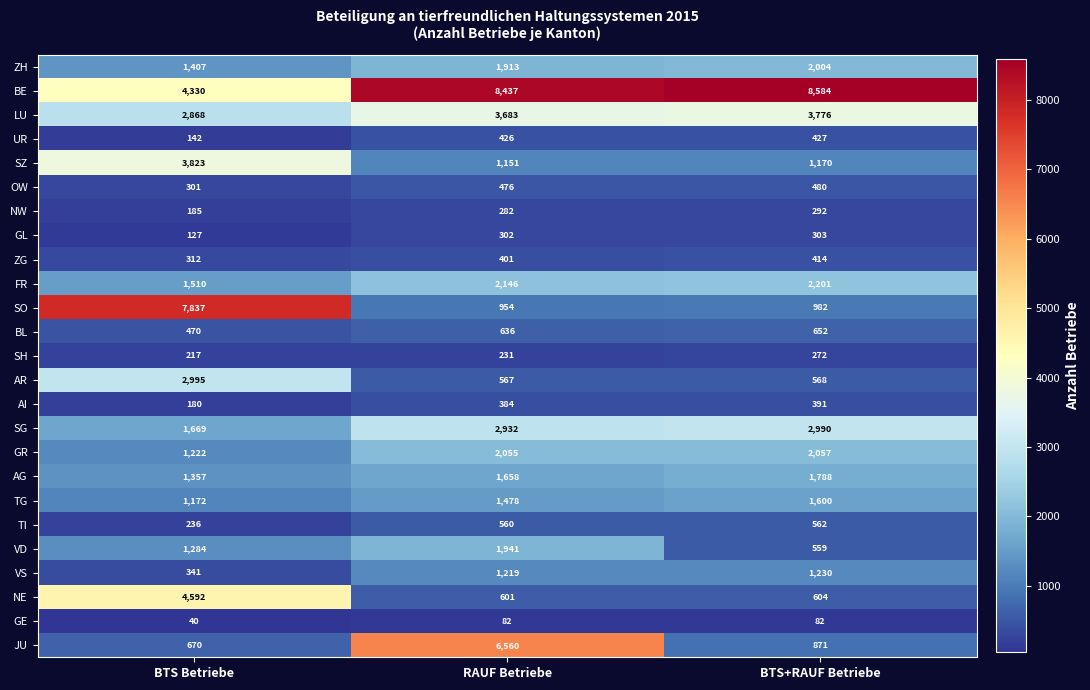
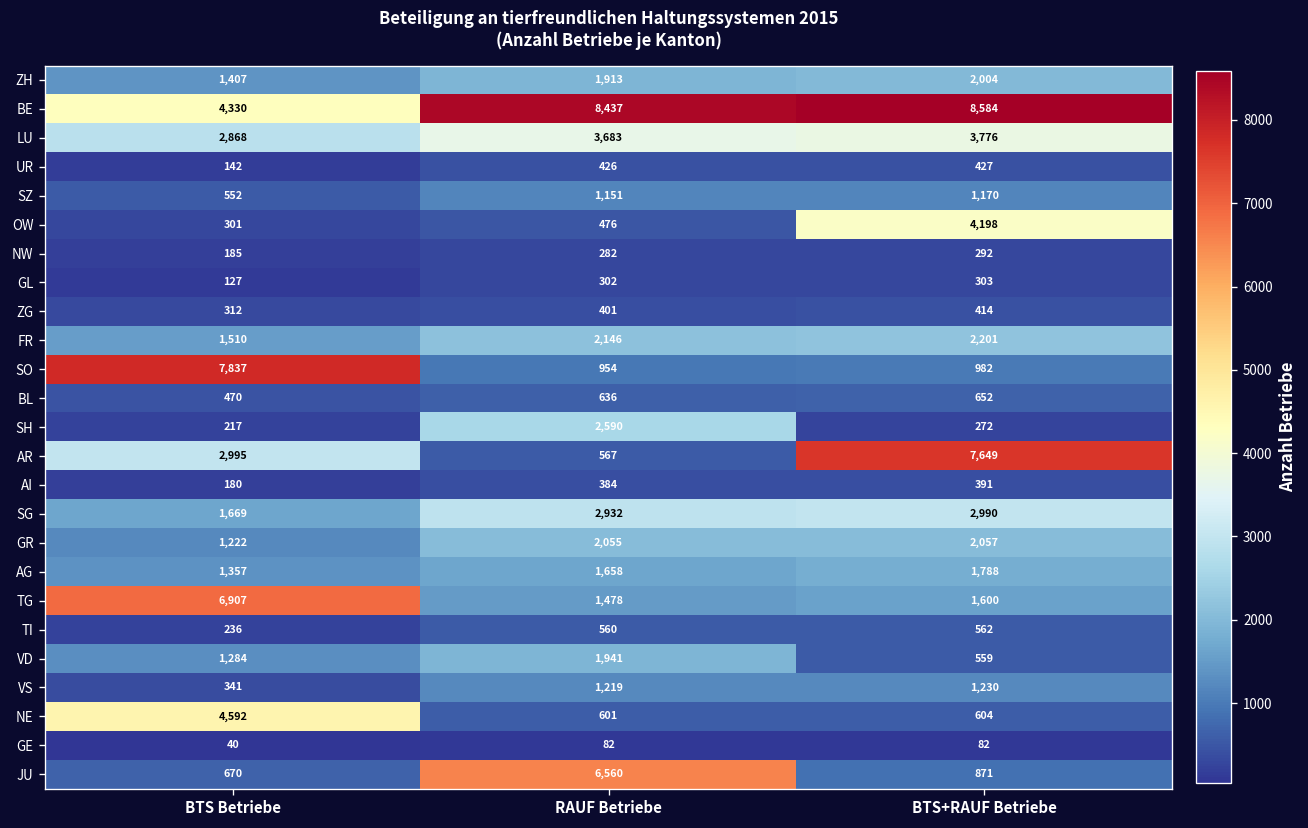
SZ, BTS Betriebe: 3,823 -> 552
OW, BTS+RAUF Betriebe: 480 -> 4,198
SH, RAUF Betriebe: 231 -> 2,590
AR, BTS+RAUF Betriebe: 568 -> 7,649
TG, BTS Betriebe: 1,172 -> 6,907
